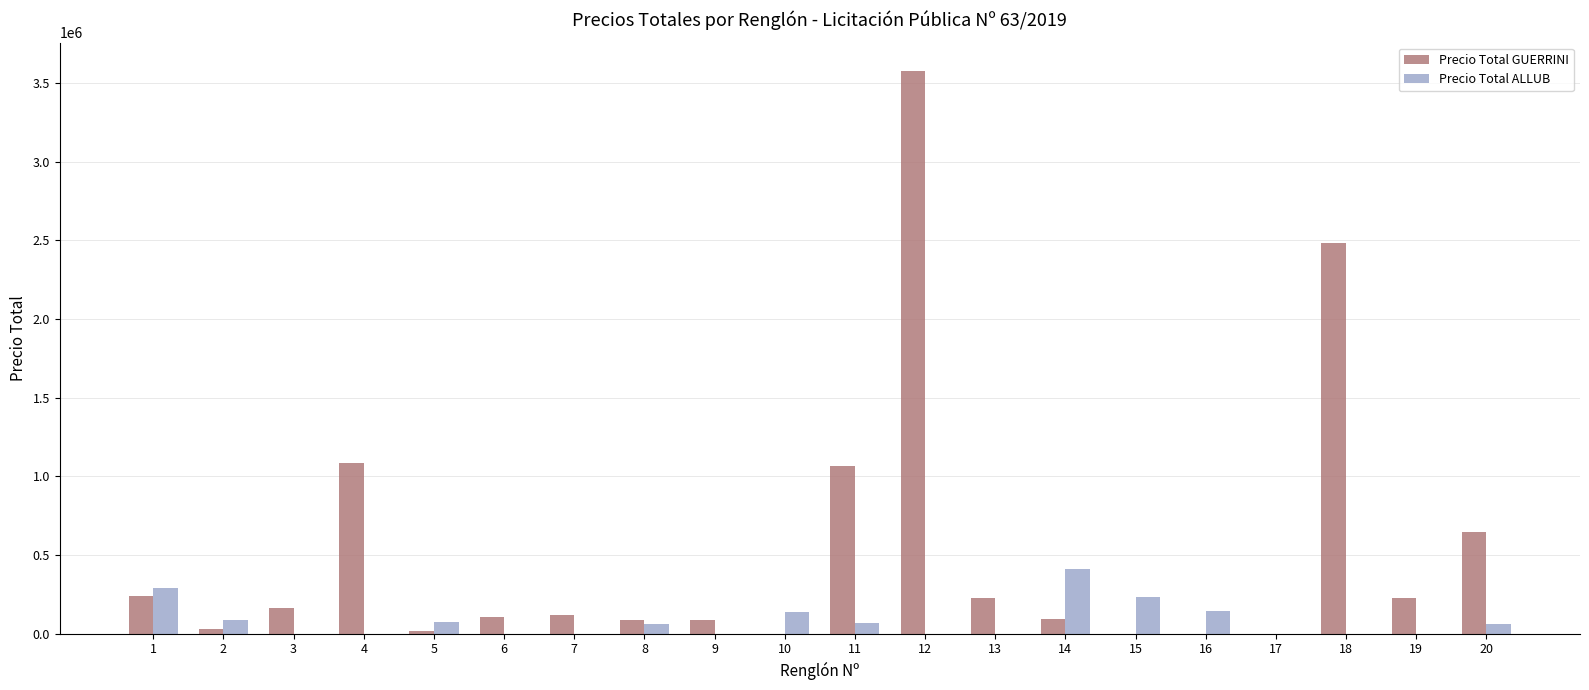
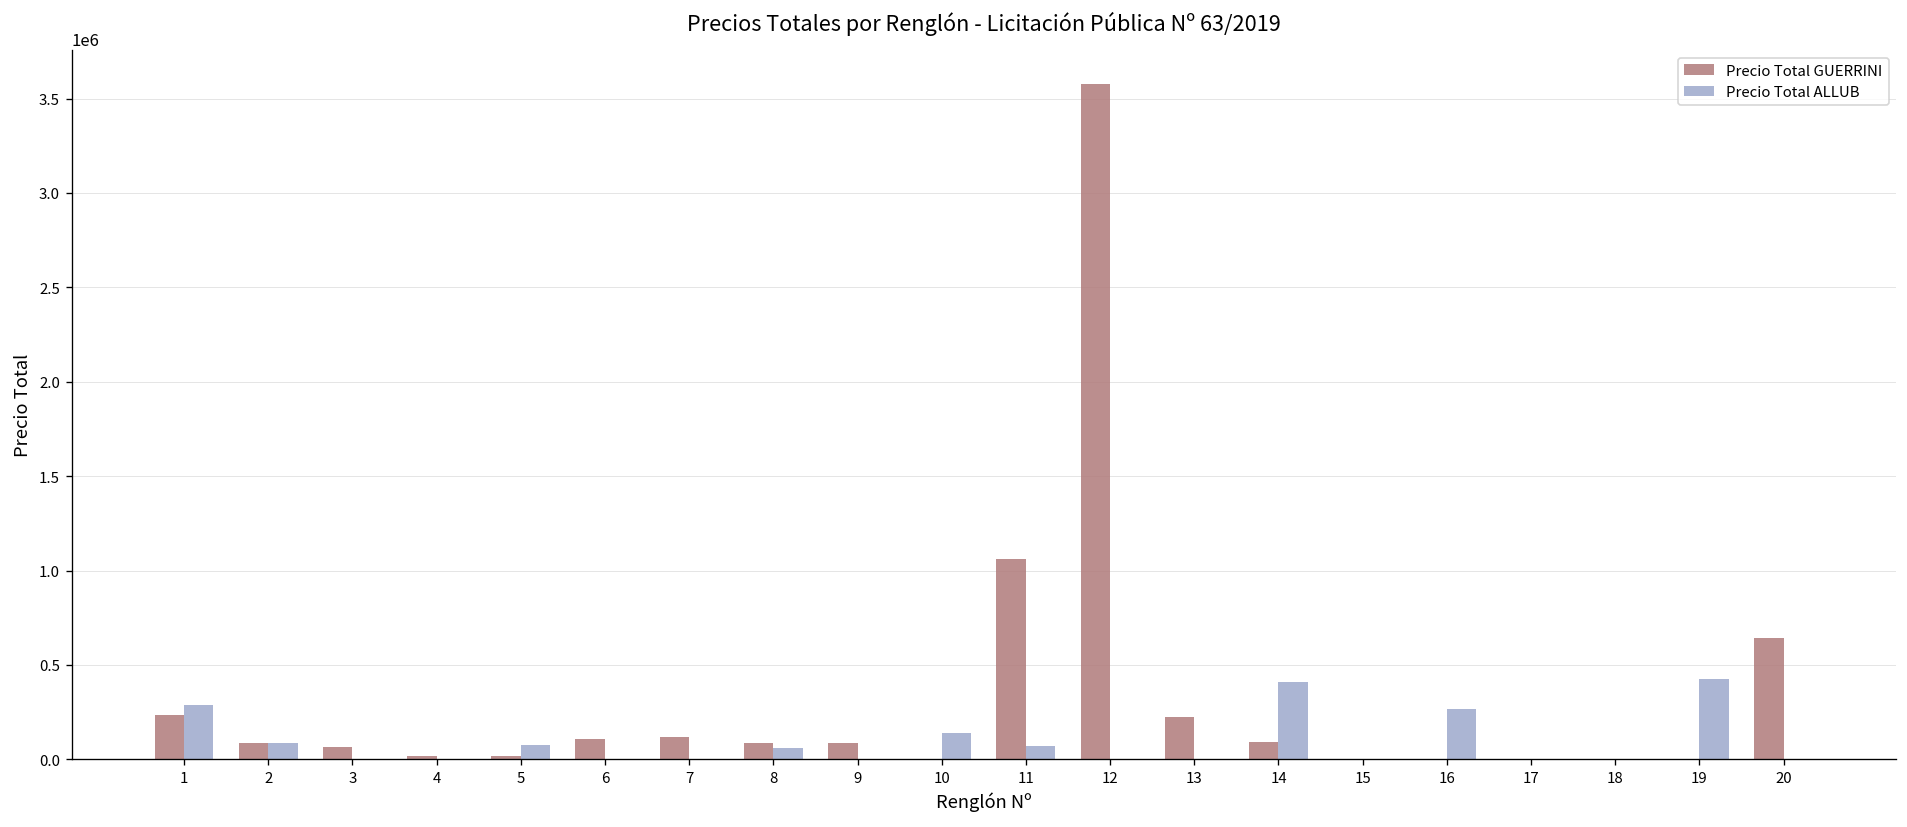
Precio Total GUERRINI, 2: 30000 -> 90000
Precio Total GUERRINI, 3: 160000 -> 70000
Precio Total GUERRINI, 4: 1090000 -> 20000
Precio Total ALLUB, 15: 230000 -> 0
Precio Total ALLUB, 16: 140000 -> 270000
Precio Total GUERRINI, 18: 2490000 -> 0
Precio Total GUERRINI, 19: 220000 -> 0
Precio Total ALLUB, 19: 0 -> 420000
Precio Total ALLUB, 20: 60000 -> 0
